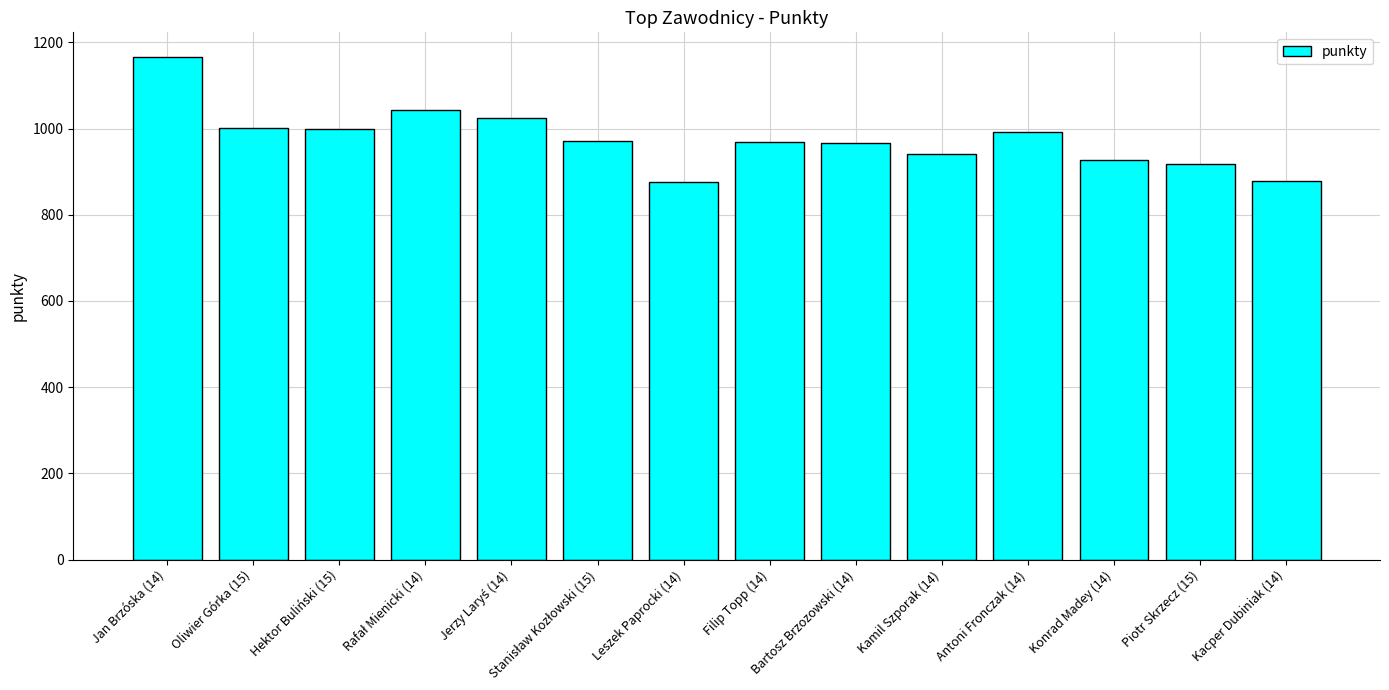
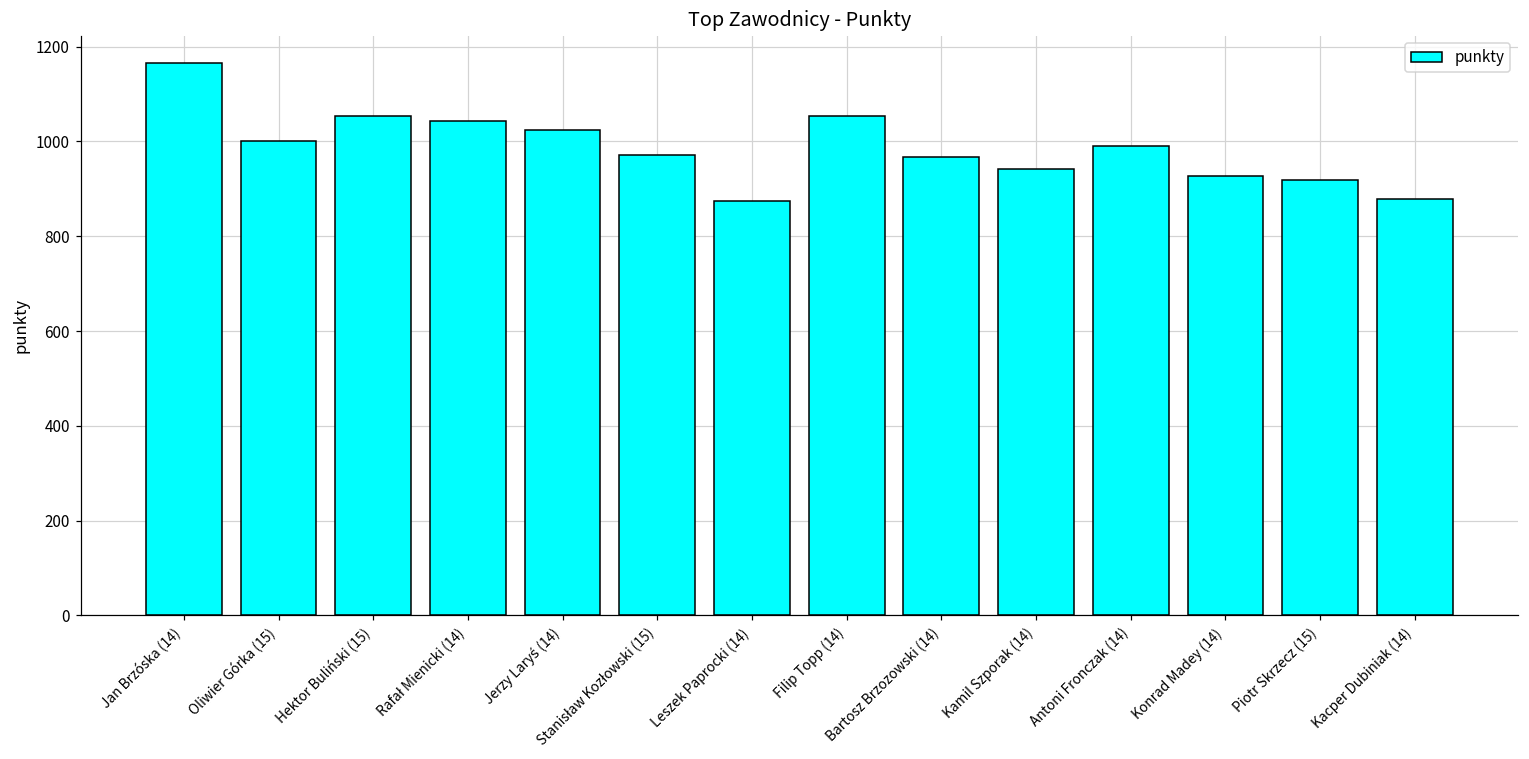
Hektor Buliński (15): 1000 -> 1050
Filip Topp (14): 970 -> 1050
